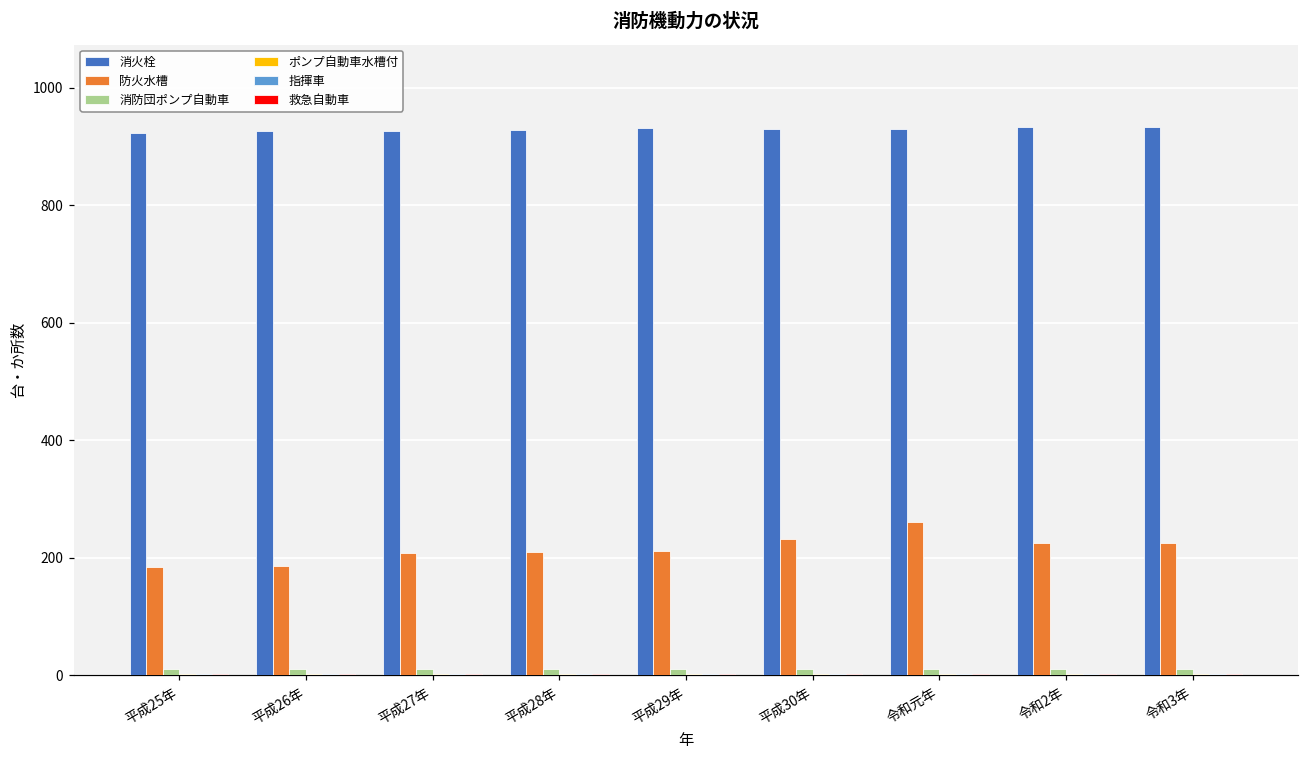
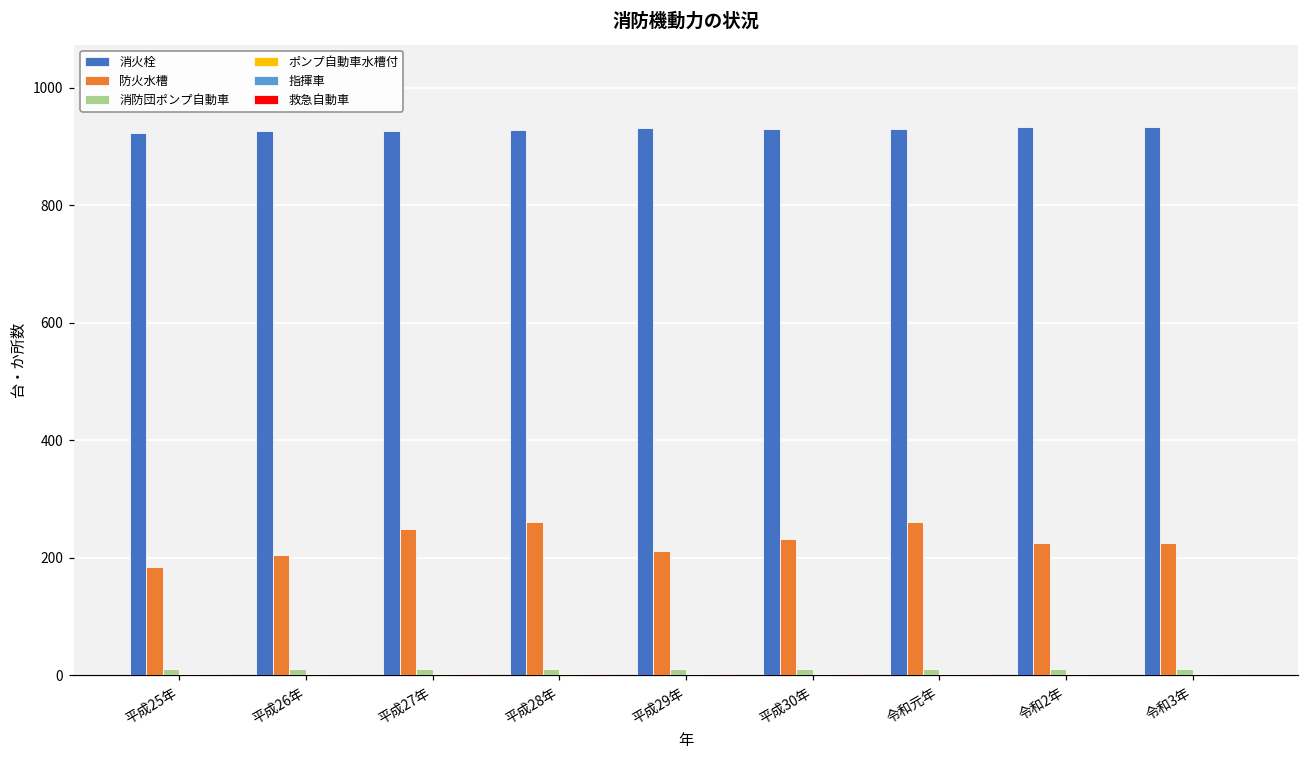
防火水槽, 平成26年: 190 -> 210
防火水槽, 平成27年: 210 -> 250
防火水槽, 平成28年: 210 -> 260
